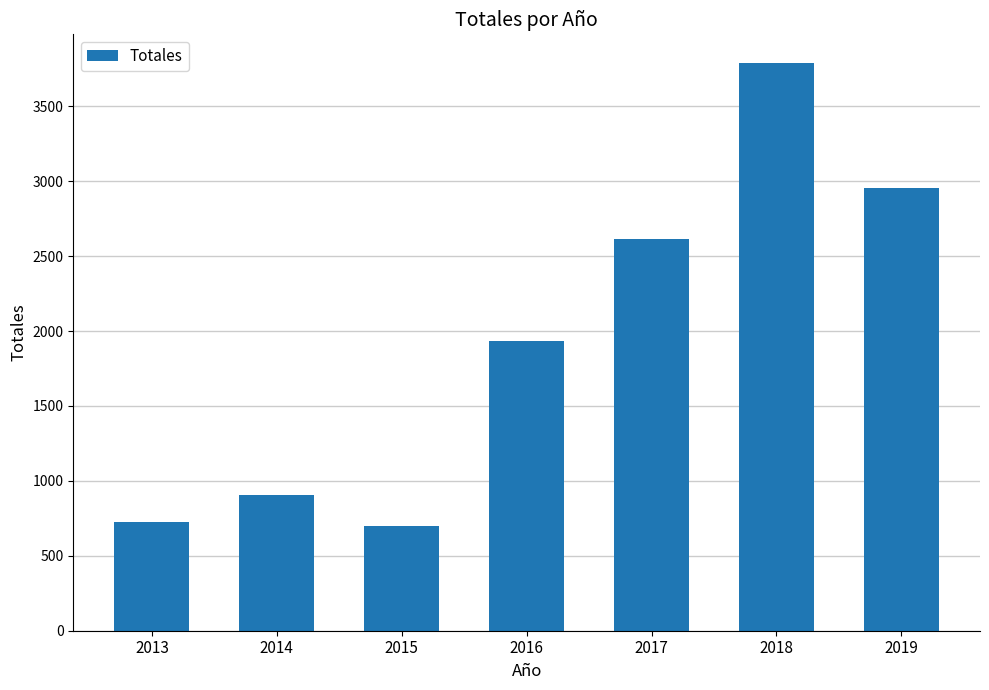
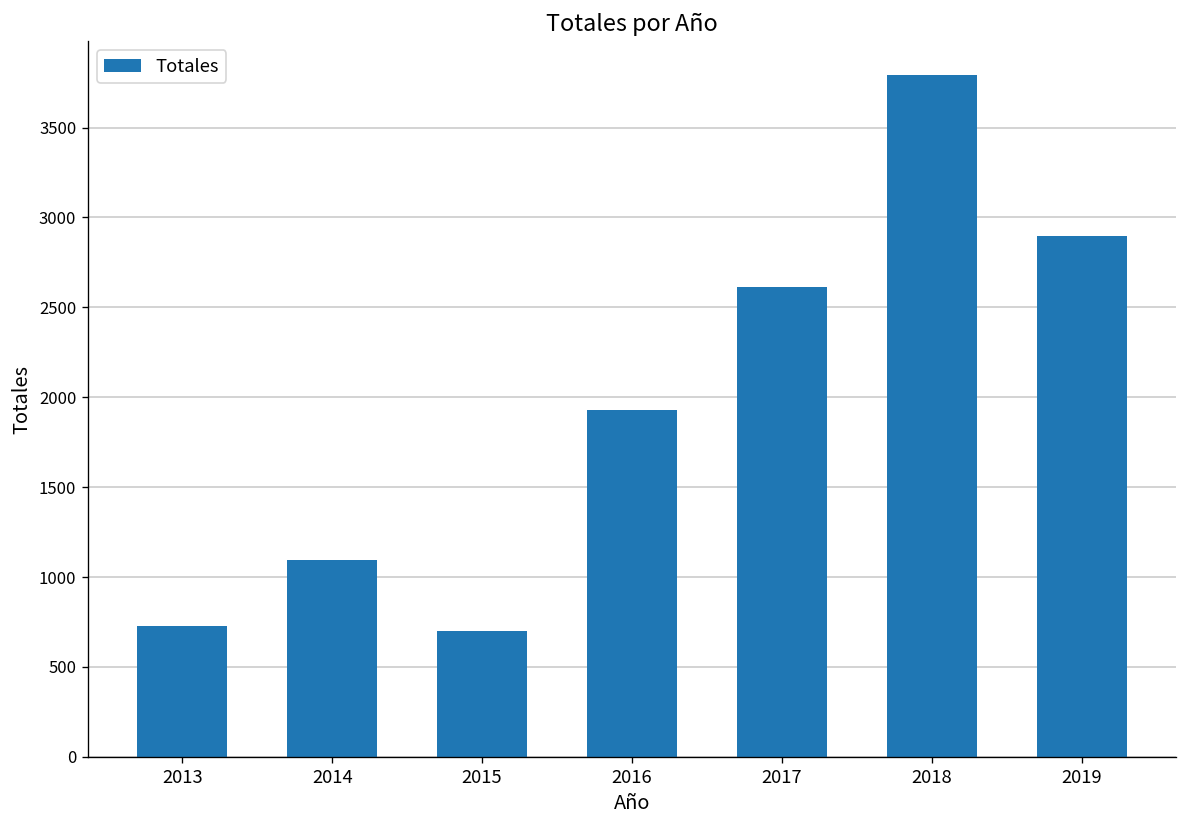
2014: 910 -> 1090
2019: 2960 -> 2900
